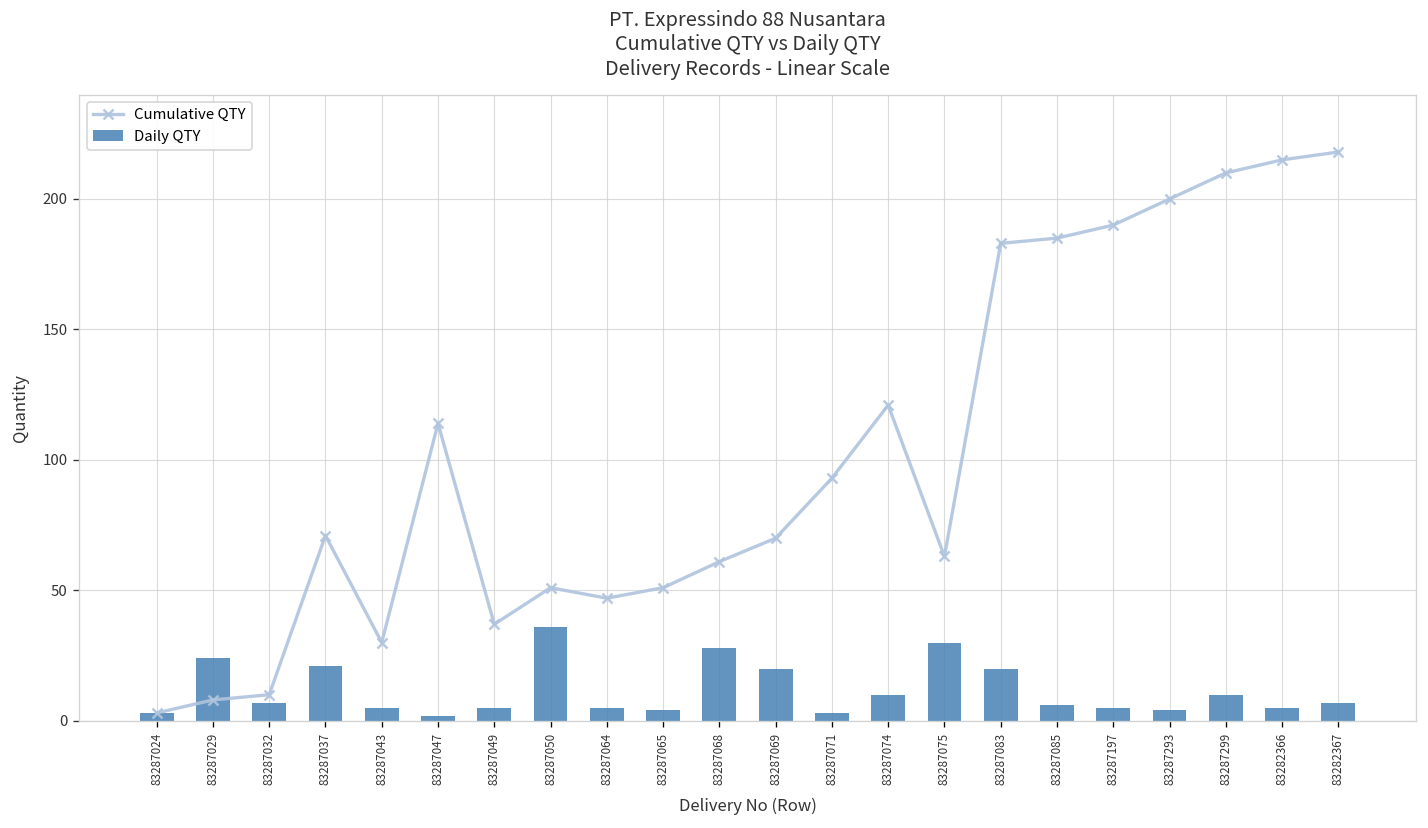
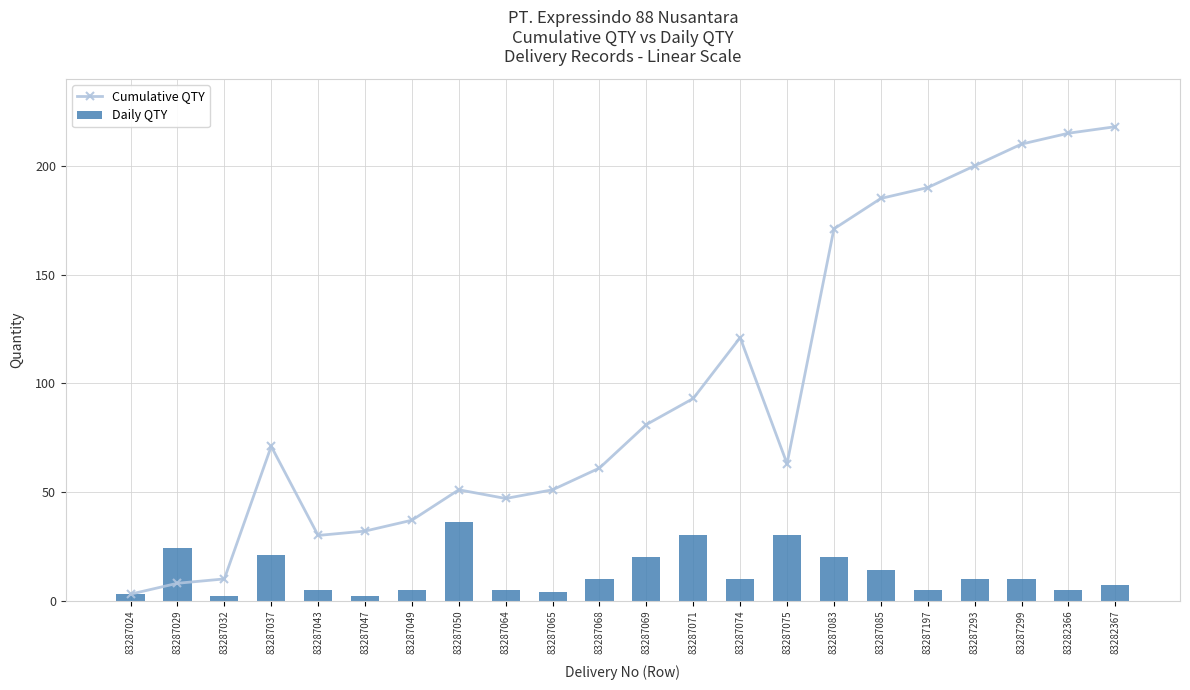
Daily QTY, 83287032: 7 -> 2
Cumulative QTY, 83287047: 114 -> 32
Daily QTY, 83287068: 28 -> 10
Cumulative QTY, 83287069: 70 -> 81
Daily QTY, 83287071: 3 -> 30
Cumulative QTY, 83287083: 183 -> 171
Daily QTY, 83287085: 6 -> 14
Daily QTY, 83287293: 4 -> 10
